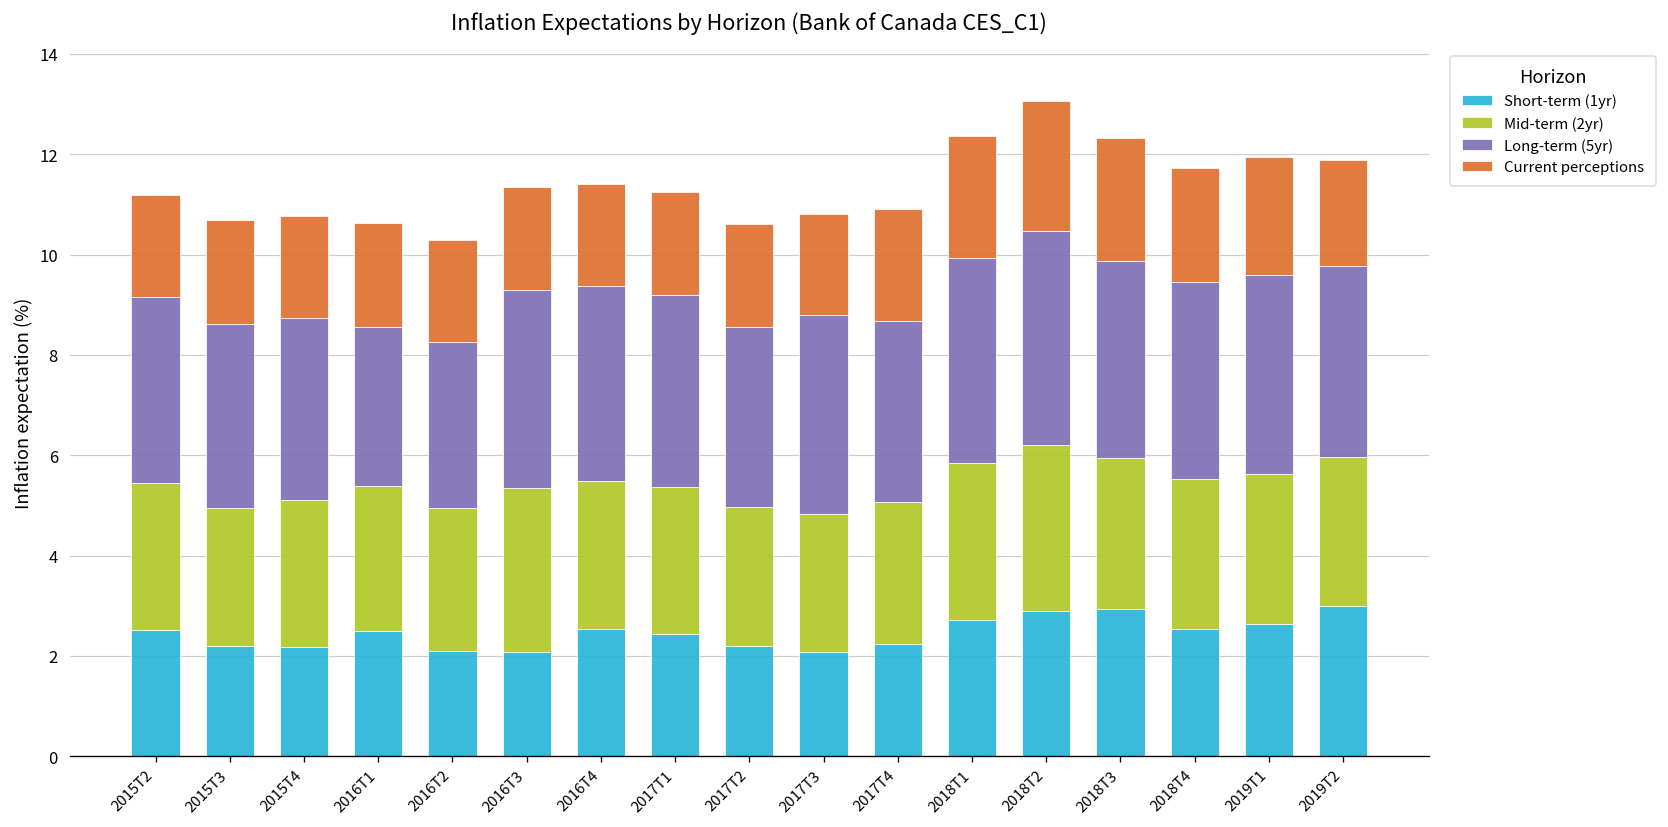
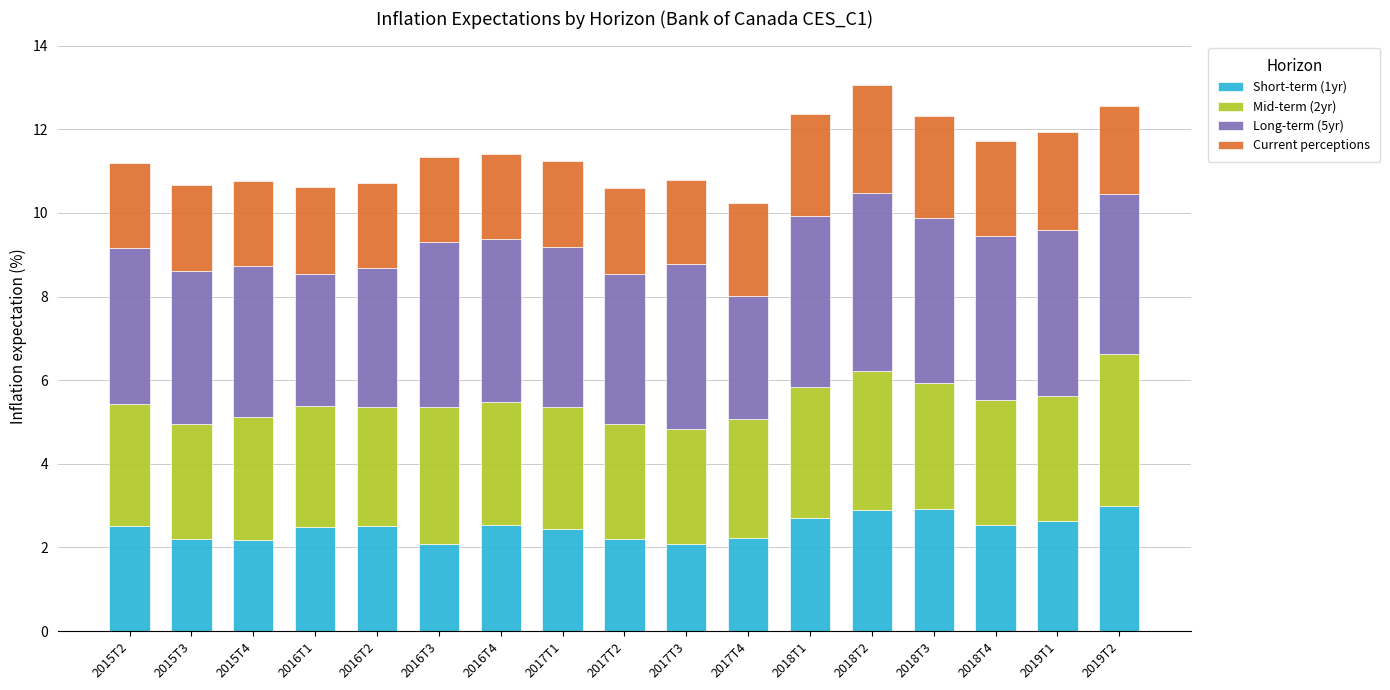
Short-term (1yr), 2016T2: 2.1 -> 2.5
Long-term (5yr), 2017T4: 3.6 -> 3.0
Mid-term (2yr), 2019T2: 3.0 -> 3.6
